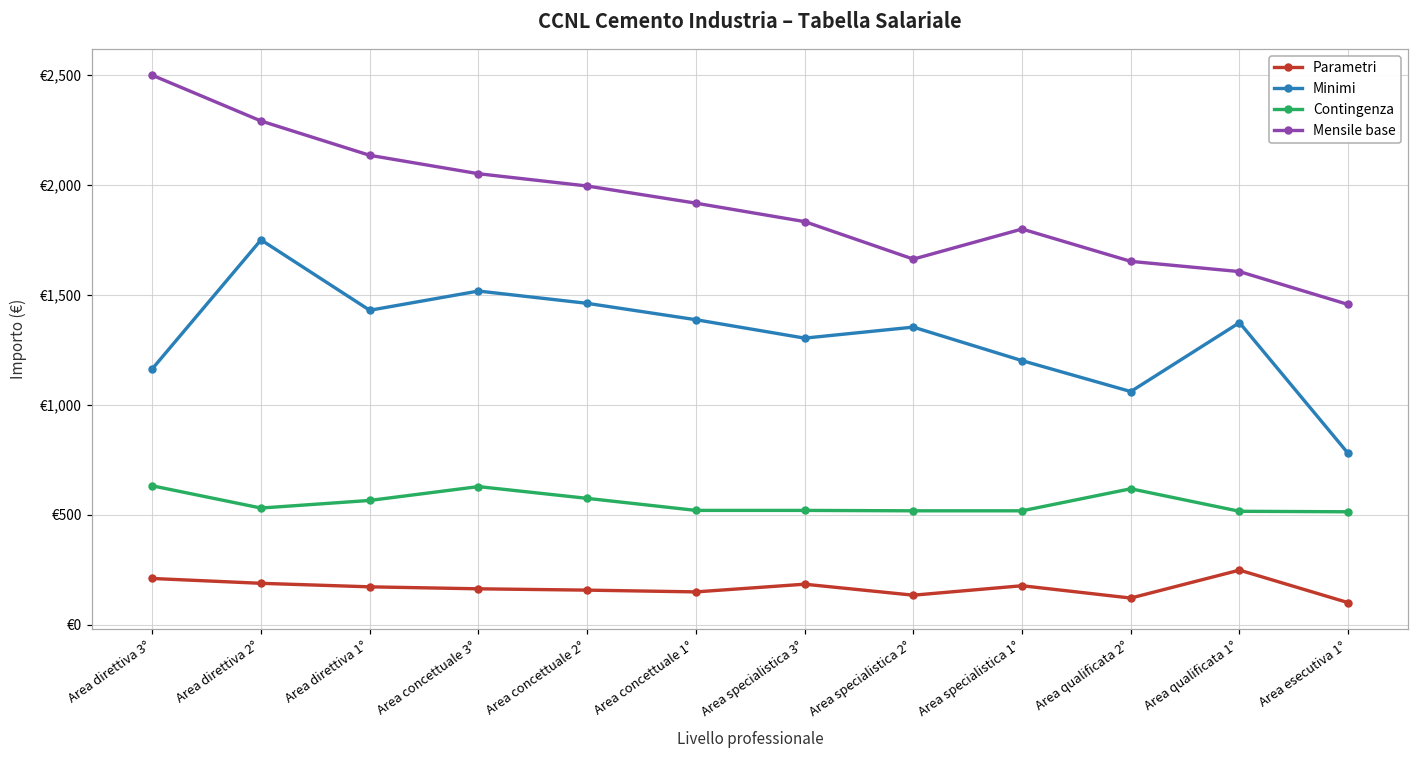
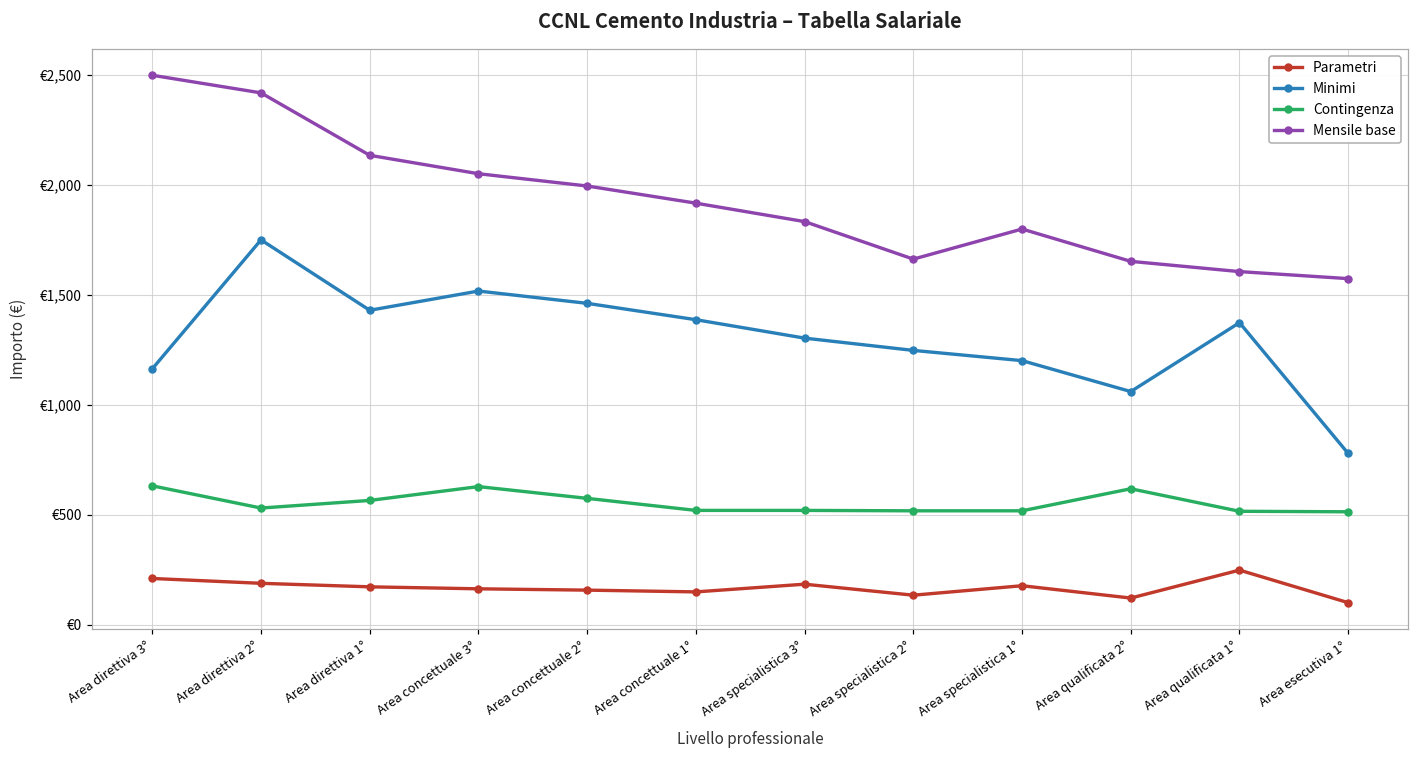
Mensile base, Area direttiva 2°: €2,290 -> €2,420
Minimi, Area specialistica 2°: €1,350 -> €1,250
Mensile base, Area esecutiva 1°: €1,460 -> €1,570
